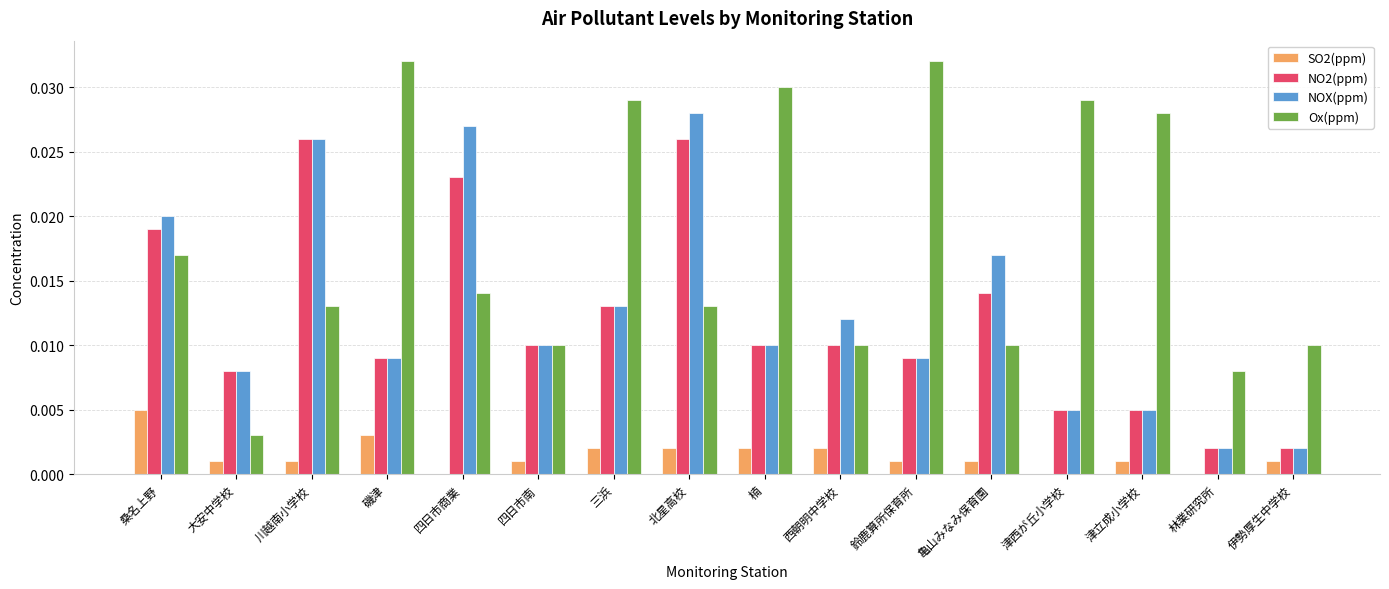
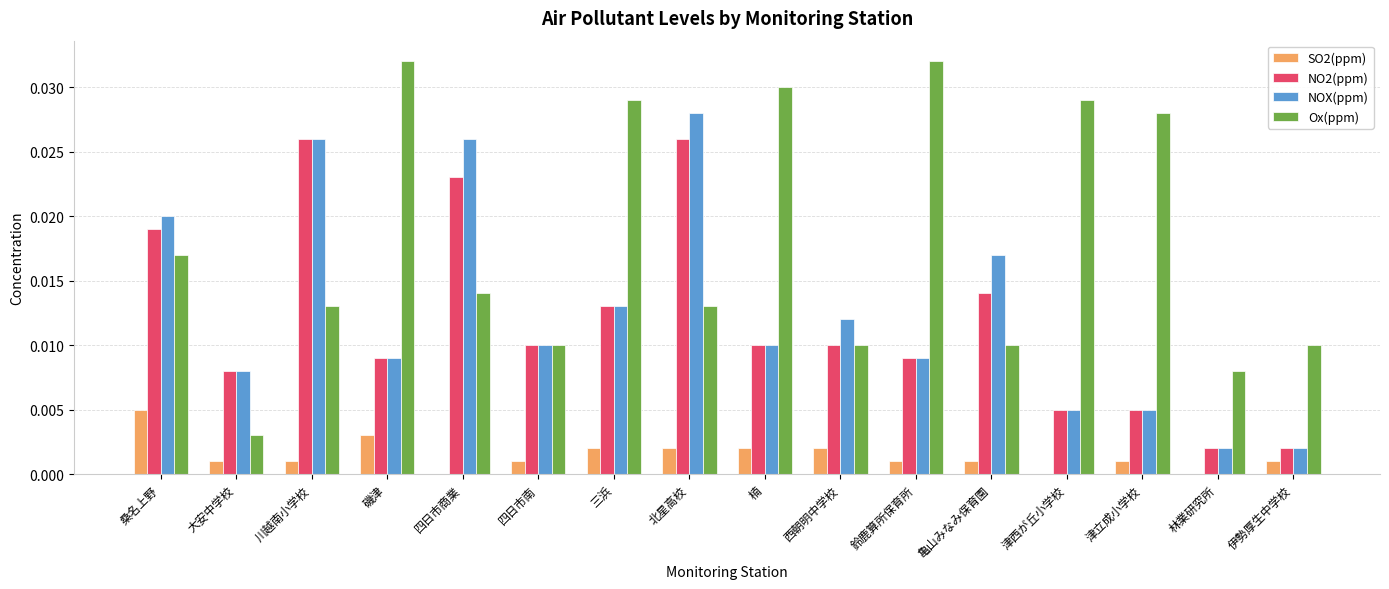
NOX(ppm), 四日市商業: 0.027 -> 0.026
